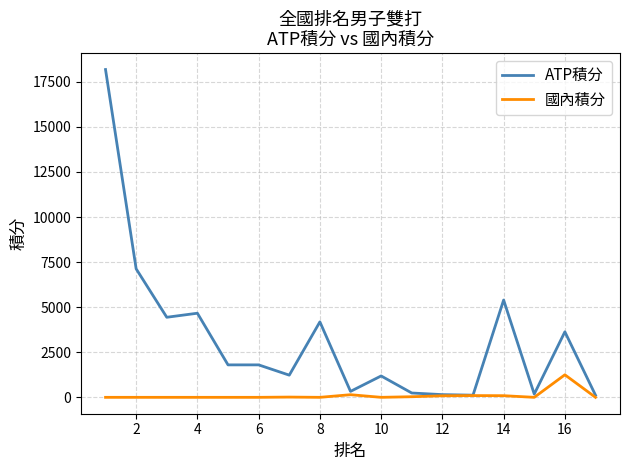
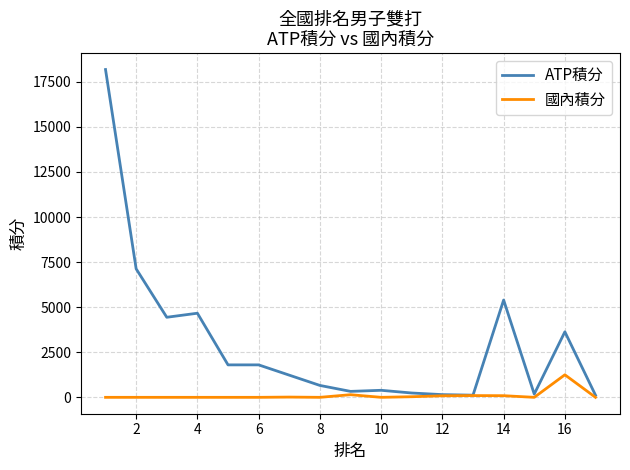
ATP積分, 8: 4200 -> 700
ATP積分, 10: 1200 -> 400
